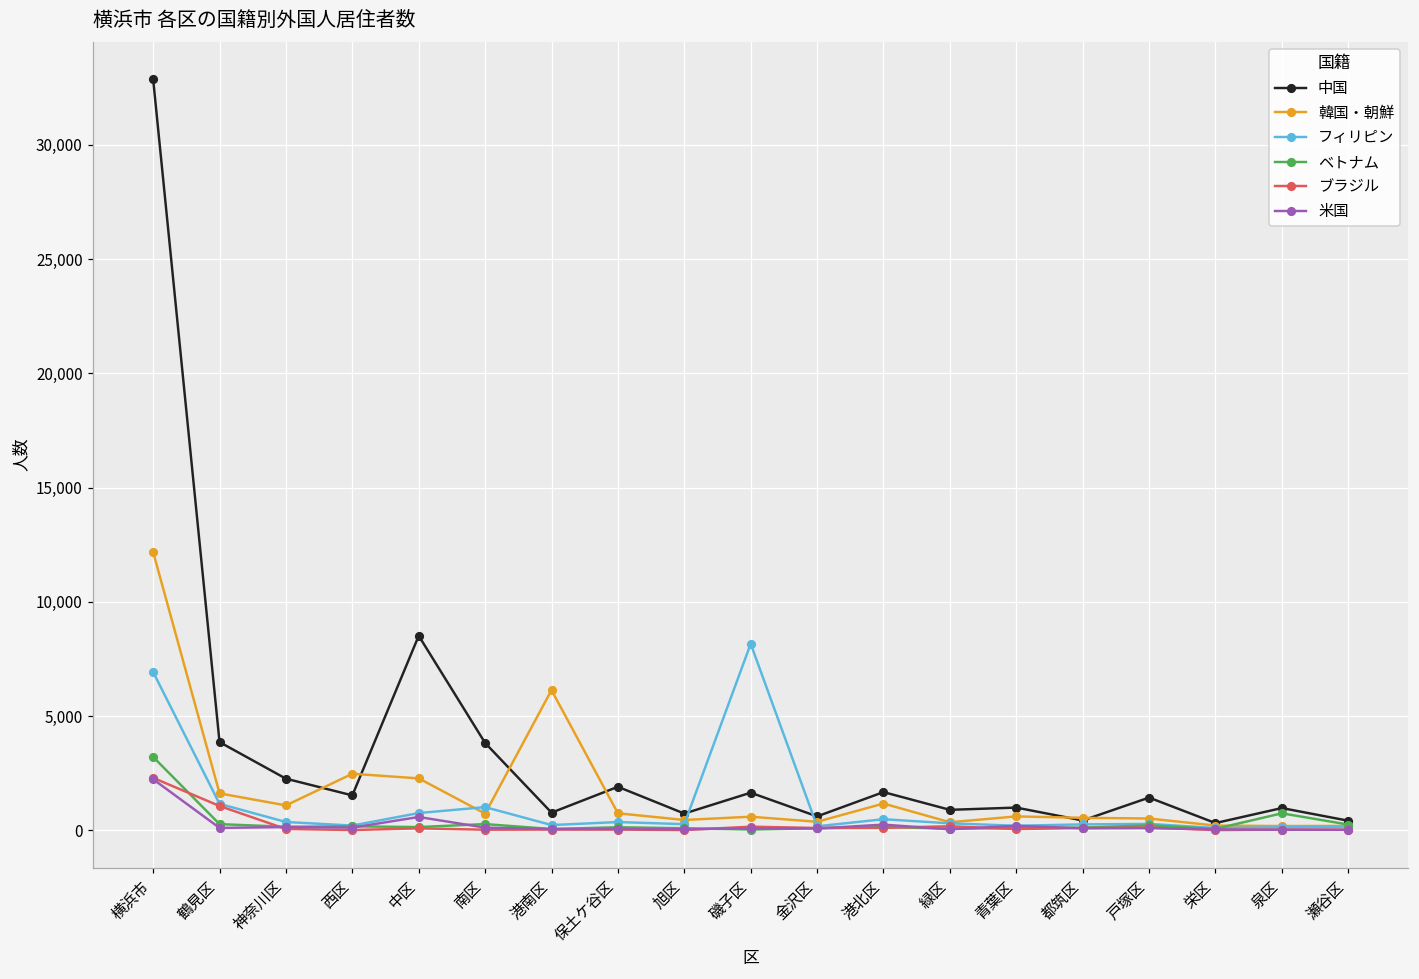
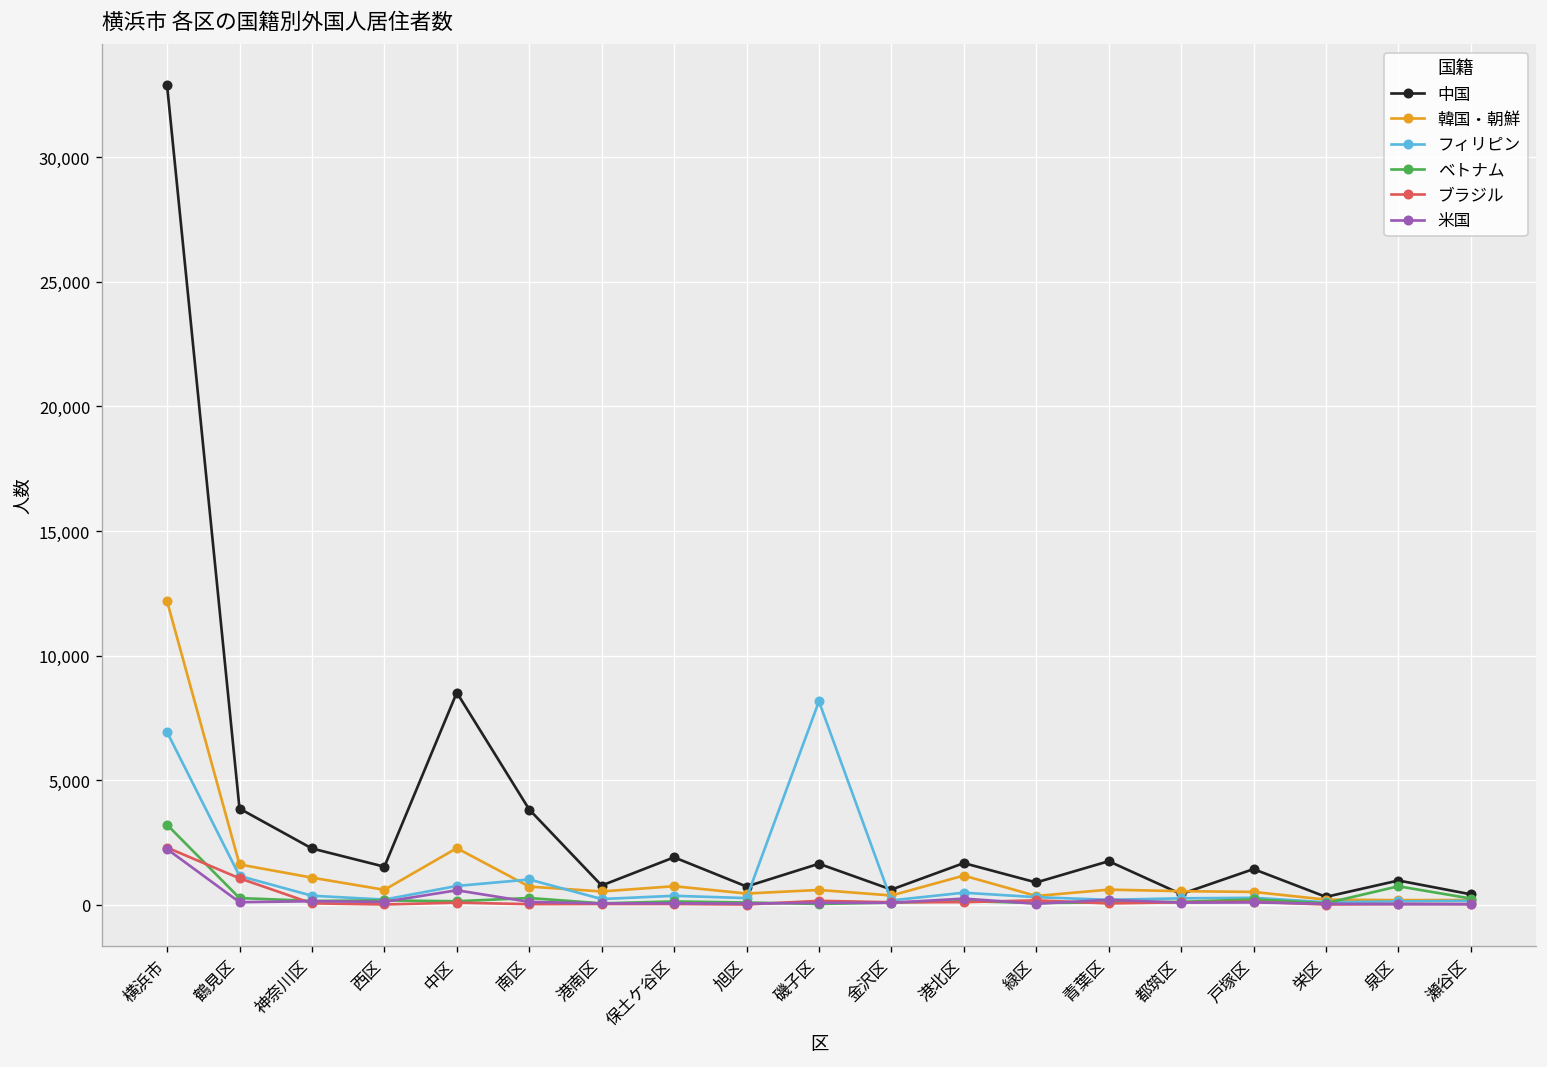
韓国・朝鮮, 西区: 2,500 -> 600
韓国・朝鮮, 港南区: 6,100 -> 500
中国, 青葉区: 1,000 -> 1,800
